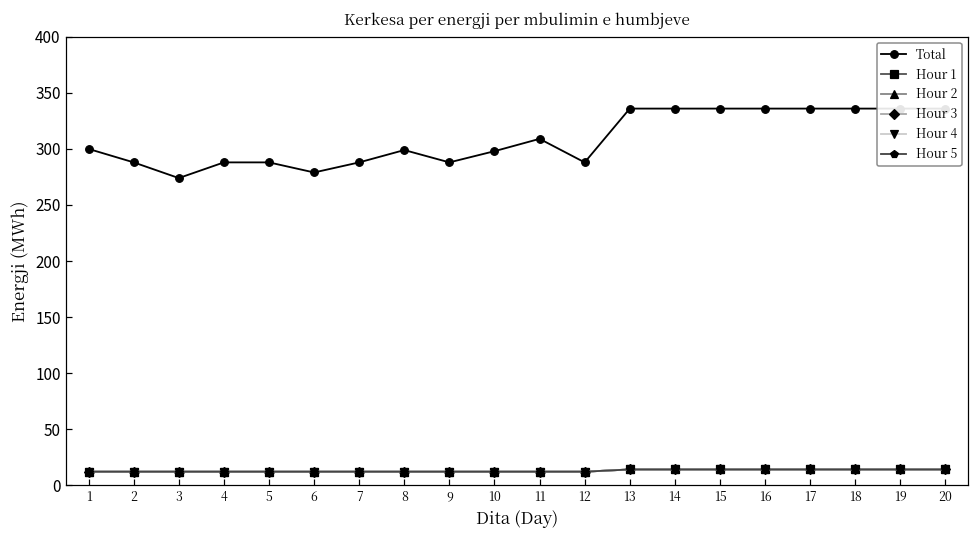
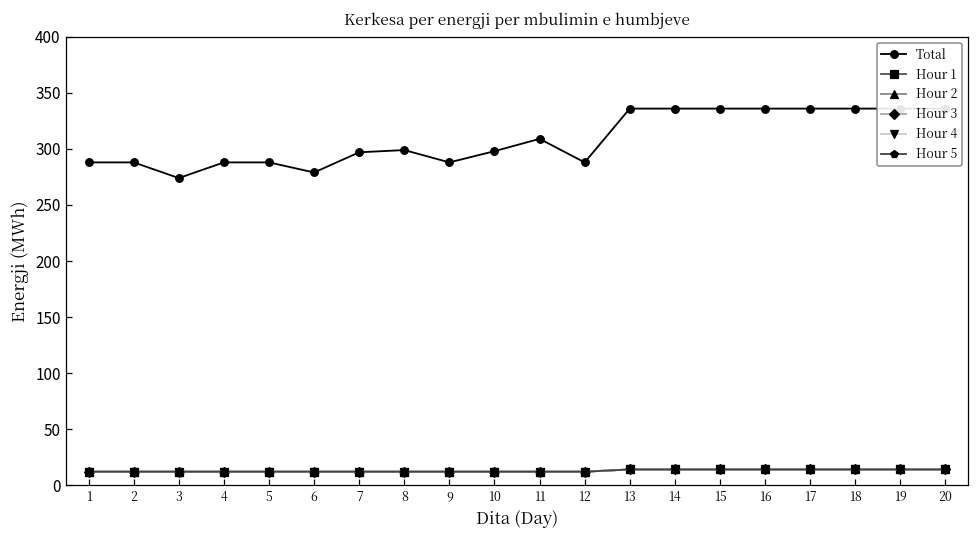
Total, 1: 300 -> 288
Total, 7: 288 -> 297
